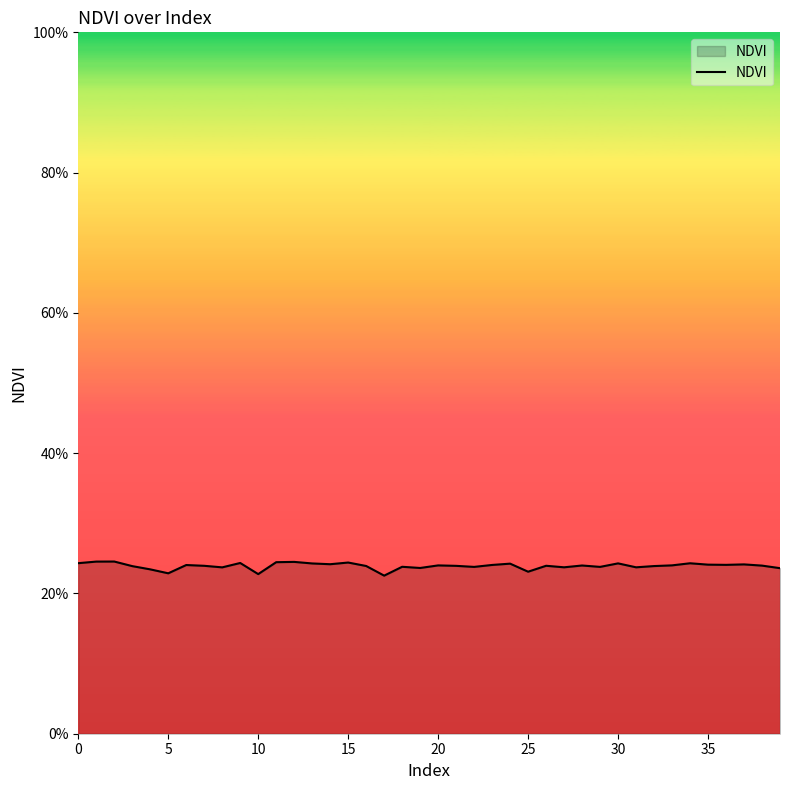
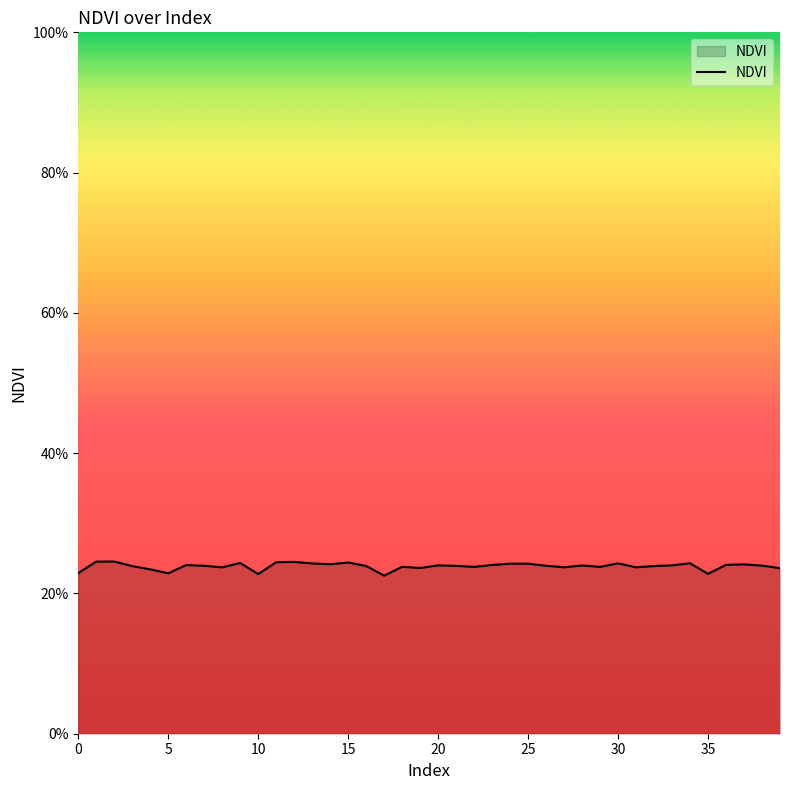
0: 24% -> 23%
25: 23% -> 24%
35: 24% -> 23%
